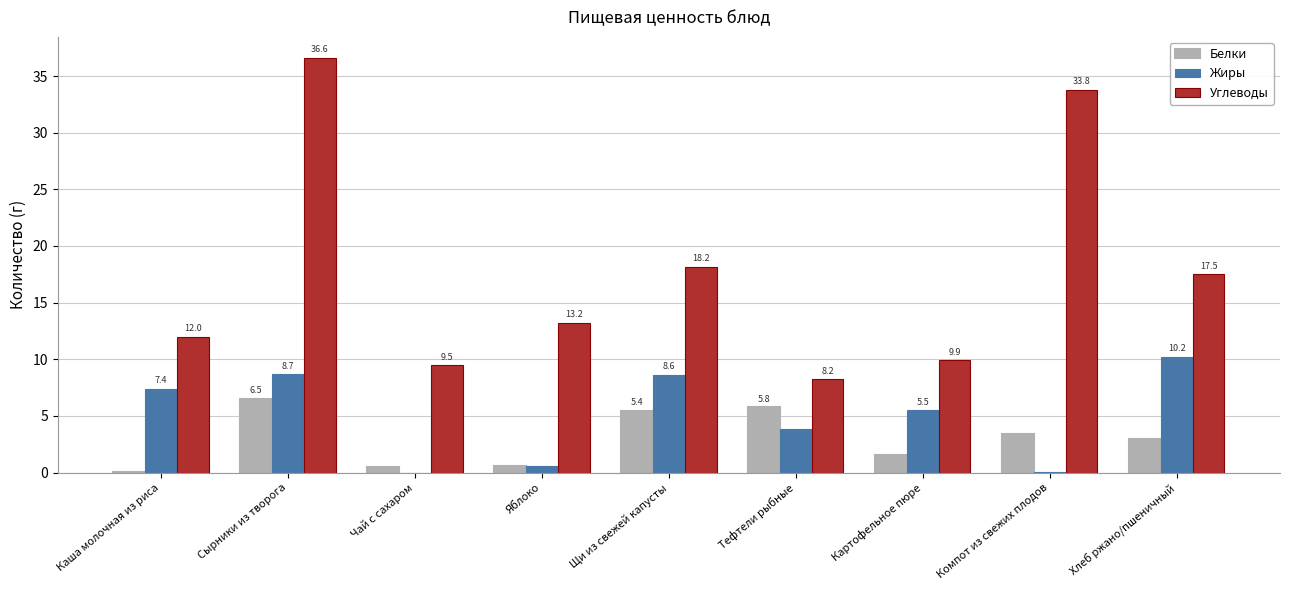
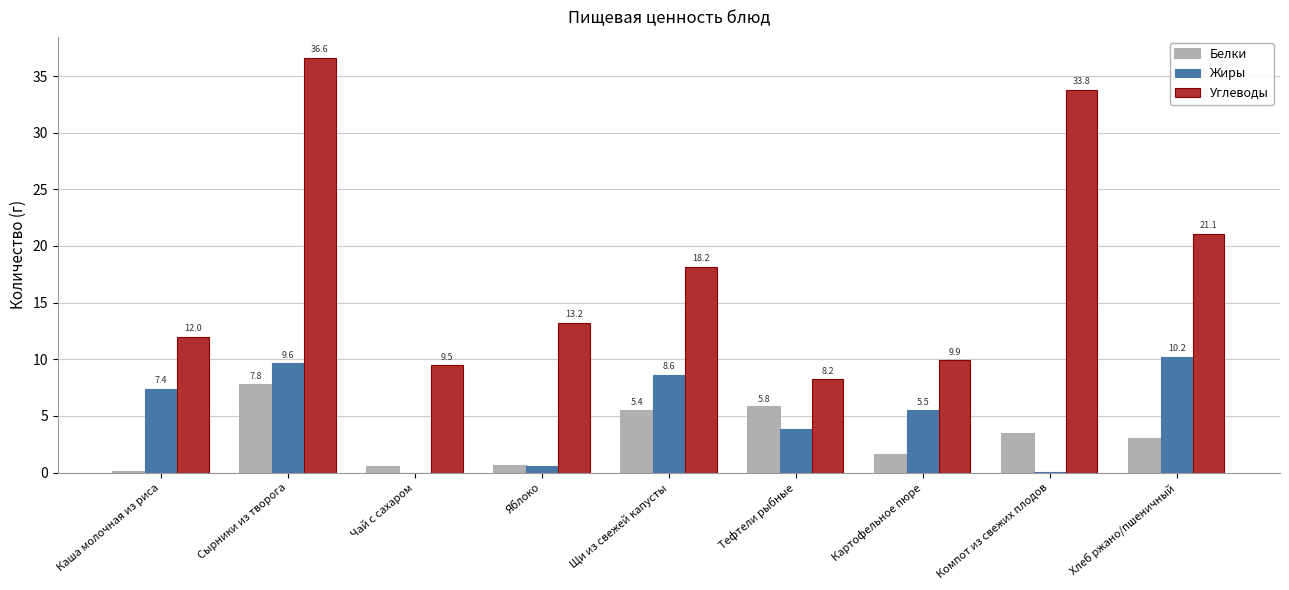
Белки, Сырники из творога: 6.5 -> 7.8
Жиры, Сырники из творога: 8.7 -> 9.6
Углеводы, Хлеб ржано/пшеничный: 17.5 -> 21.1
